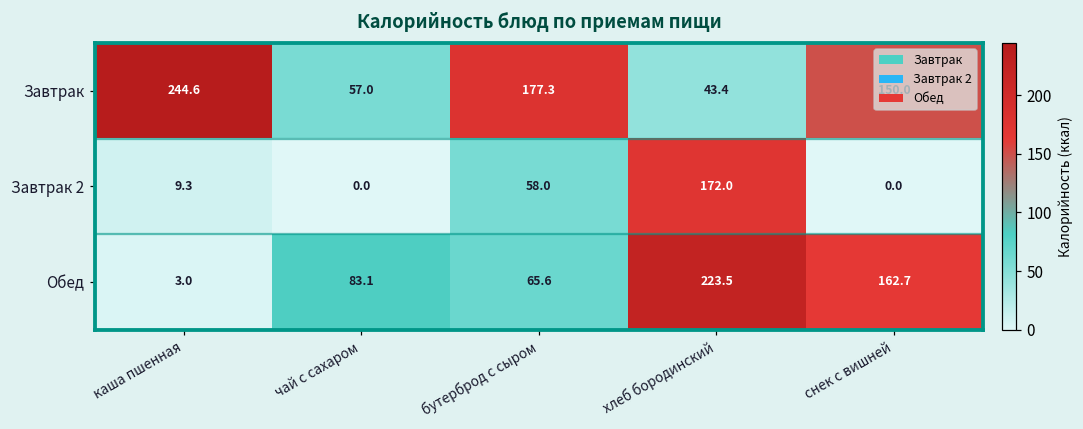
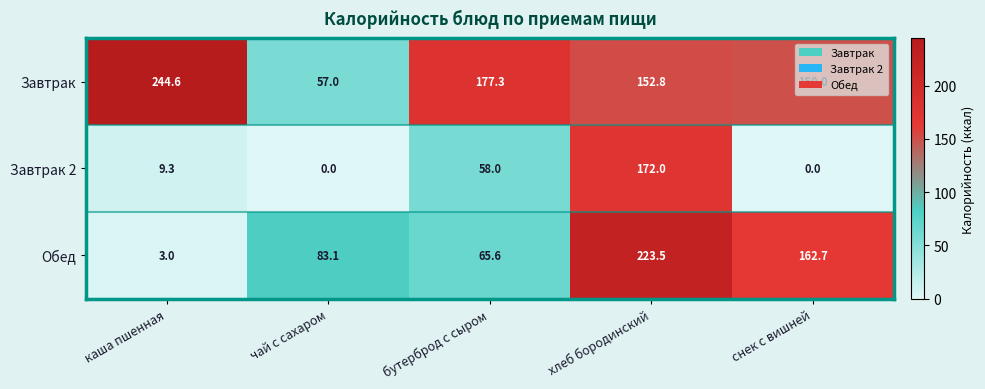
Завтрак, хлеб бородинский: 43.4 -> 152.8
